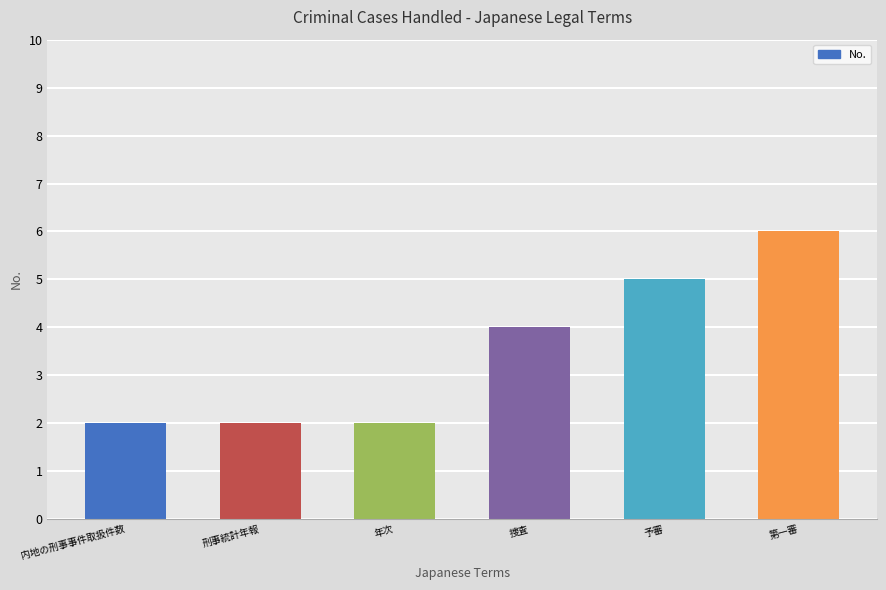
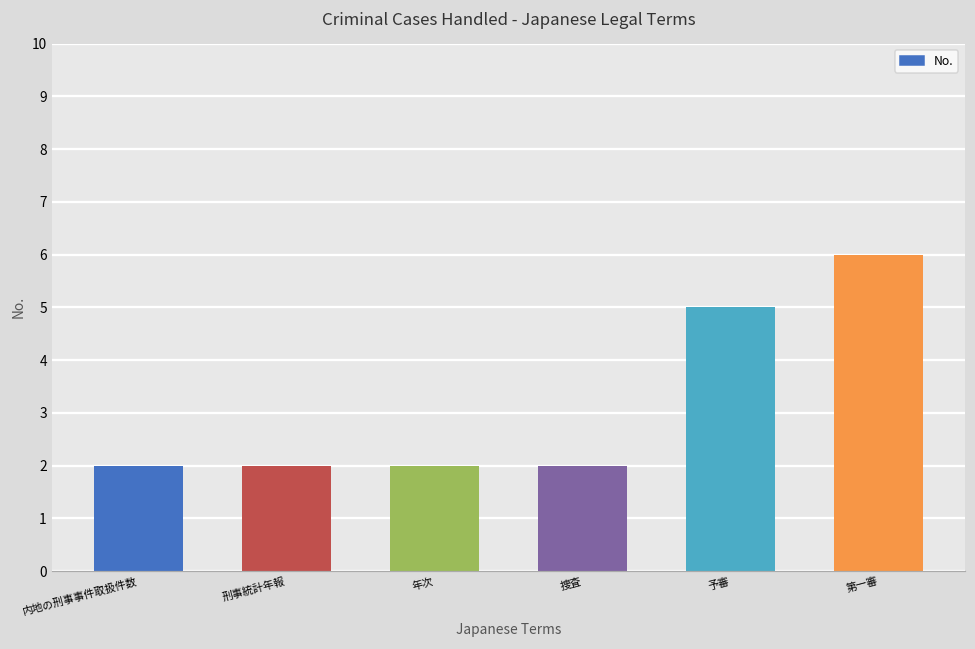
捜査: 4 -> 2
